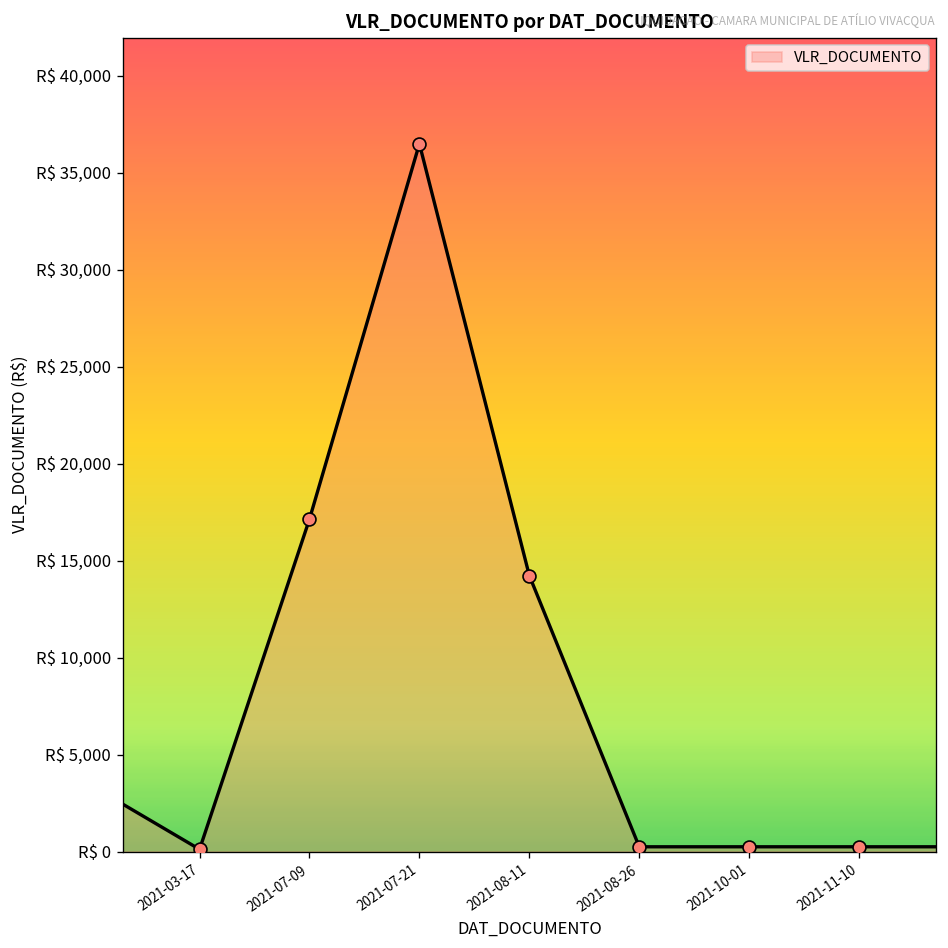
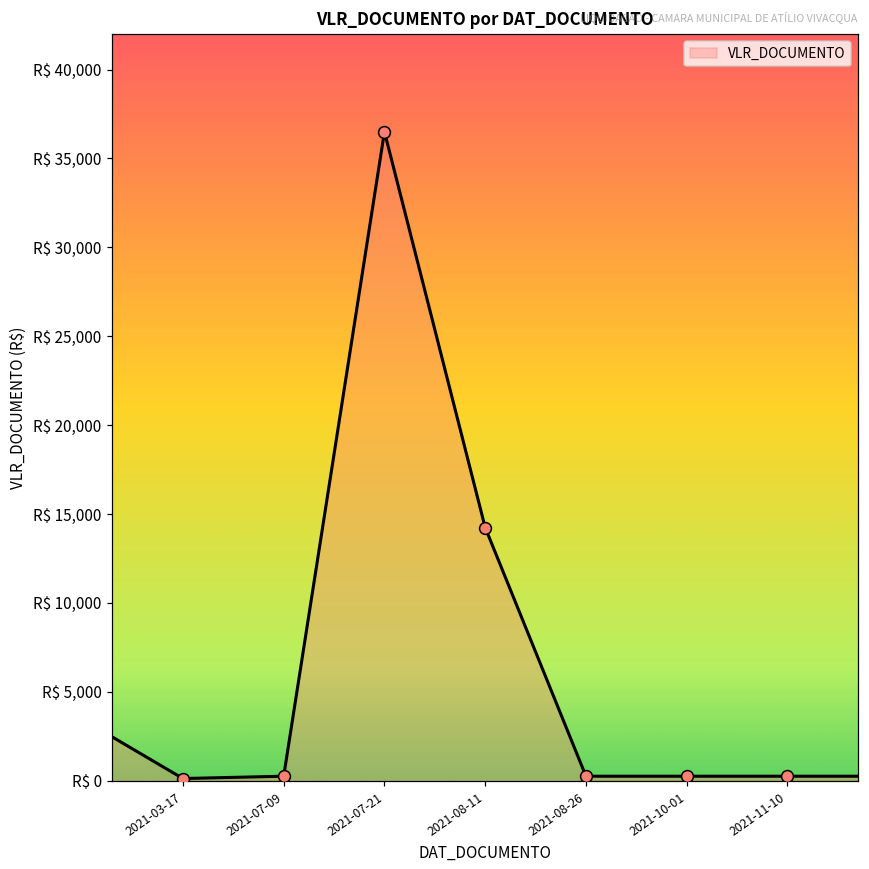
2021-07-09: R$ 17,100 -> R$ 300
